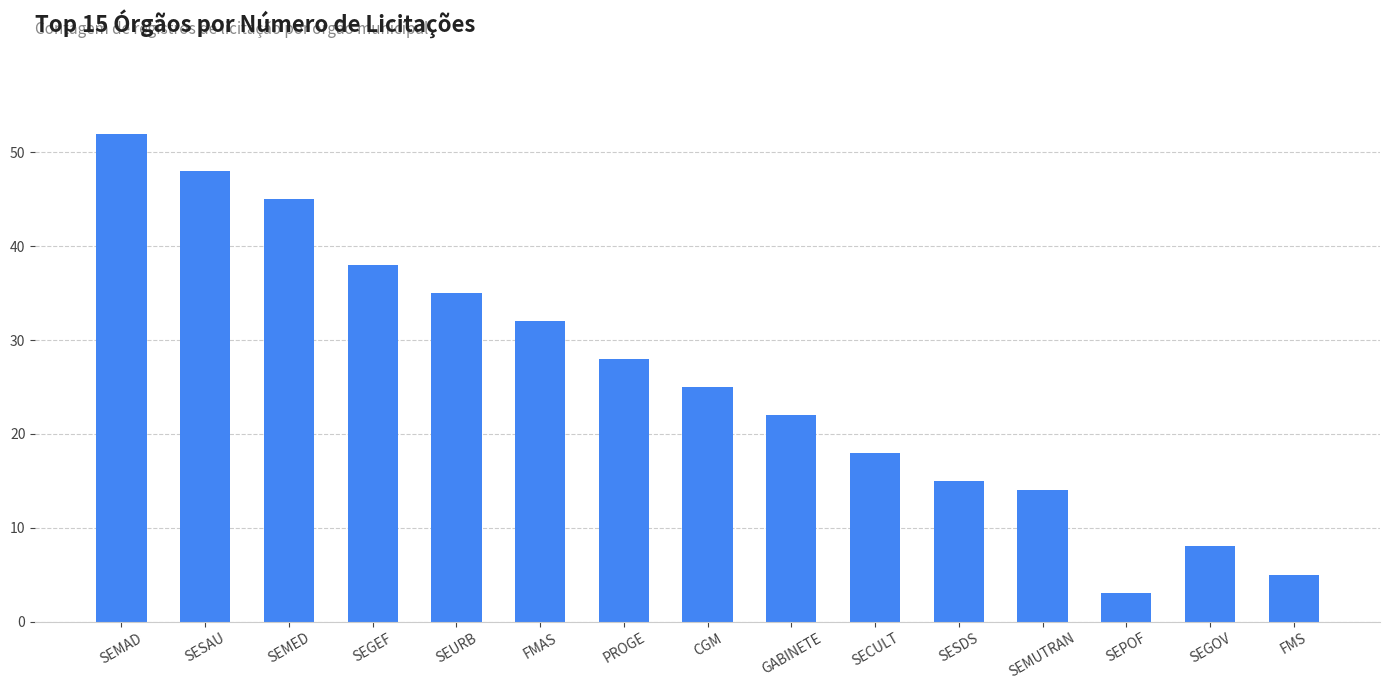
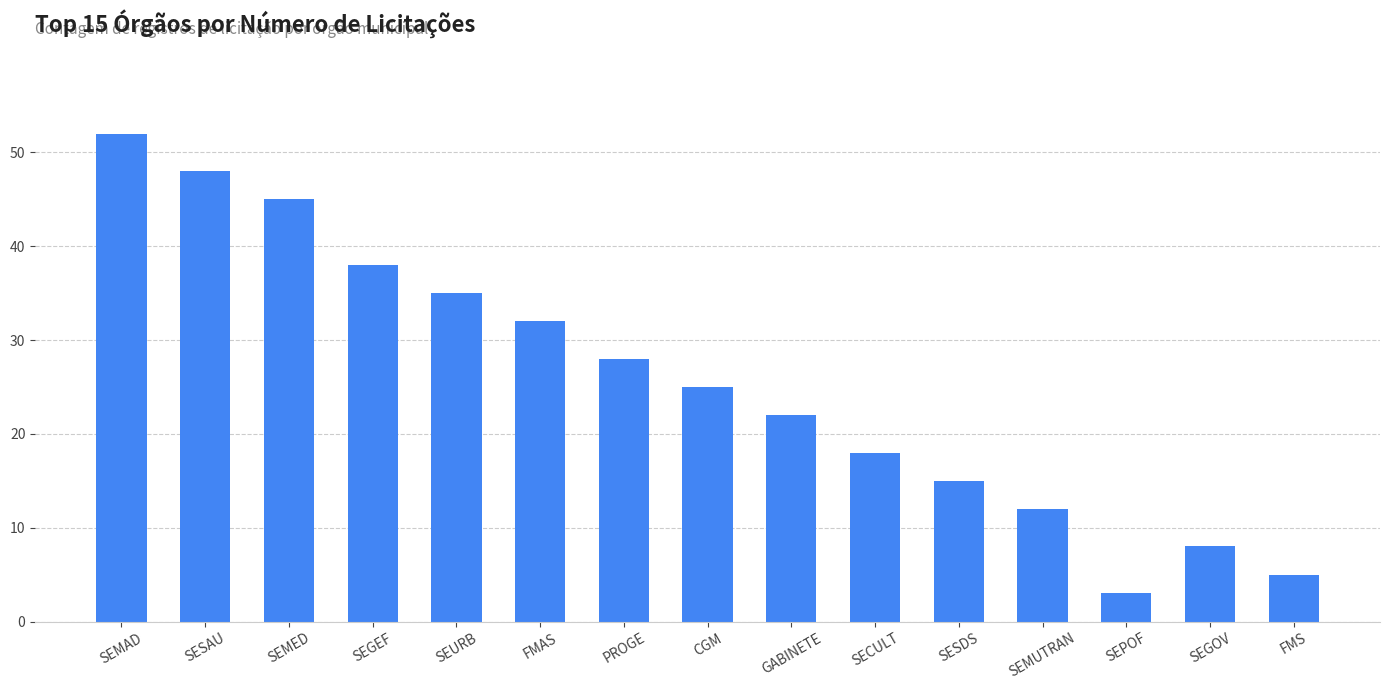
SEMUTRAN: 14 -> 12
